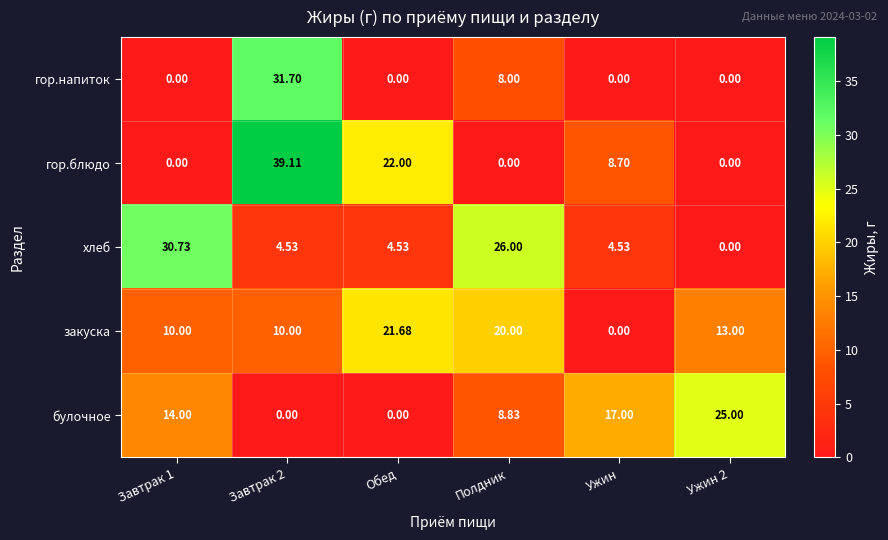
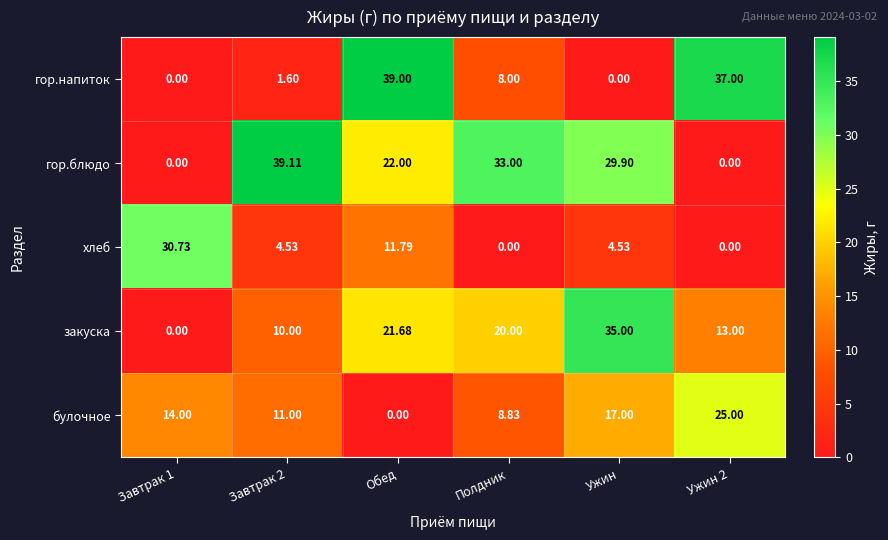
гор.напиток, Завтрак 2: 31.70 -> 1.60
гор.напиток, Обед: 0.00 -> 39.00
гор.напиток, Ужин 2: 0.00 -> 37.00
гор.блюдо, Полдник: 0.00 -> 33.00
гор.блюдо, Ужин: 8.70 -> 29.90
хлеб, Обед: 4.53 -> 11.79
хлеб, Полдник: 26.00 -> 0.00
закуска, Завтрак 1: 10.00 -> 0.00
закуска, Ужин: 0.00 -> 35.00
булочное, Завтрак 2: 0.00 -> 11.00
